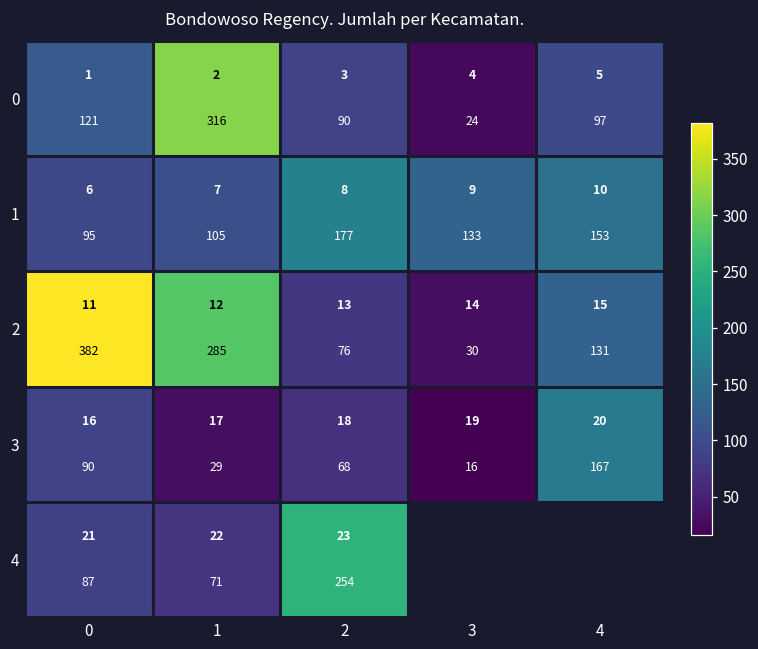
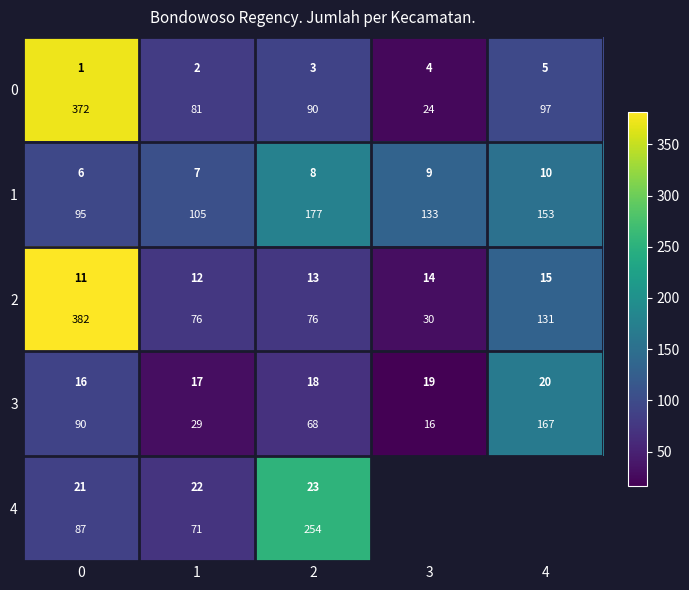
0, 0: 121 -> 372
0, 1: 316 -> 81
2, 1: 285 -> 76
